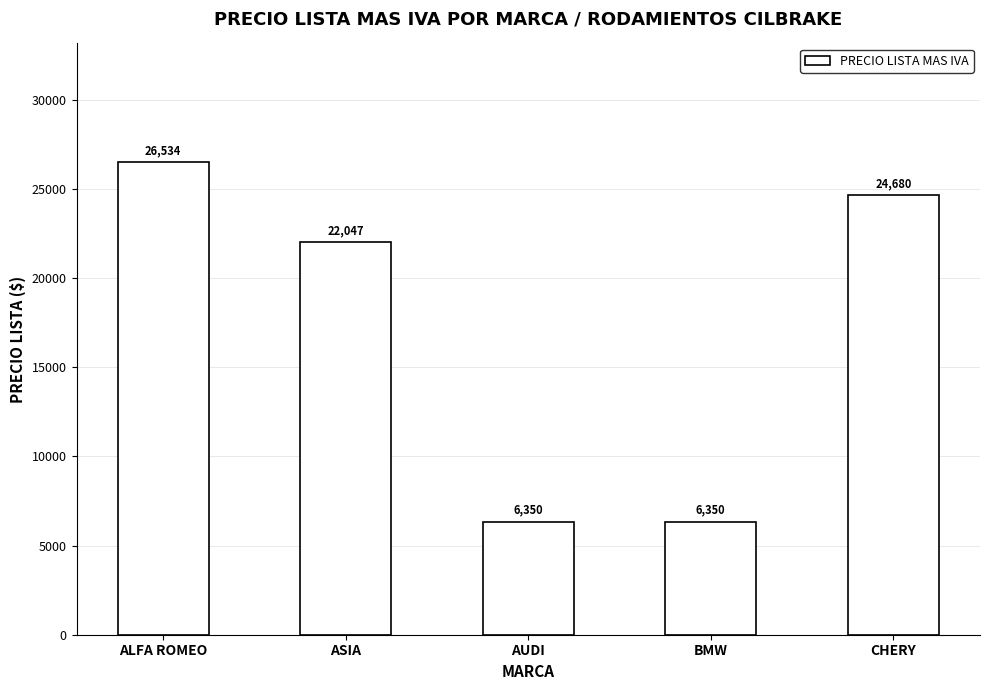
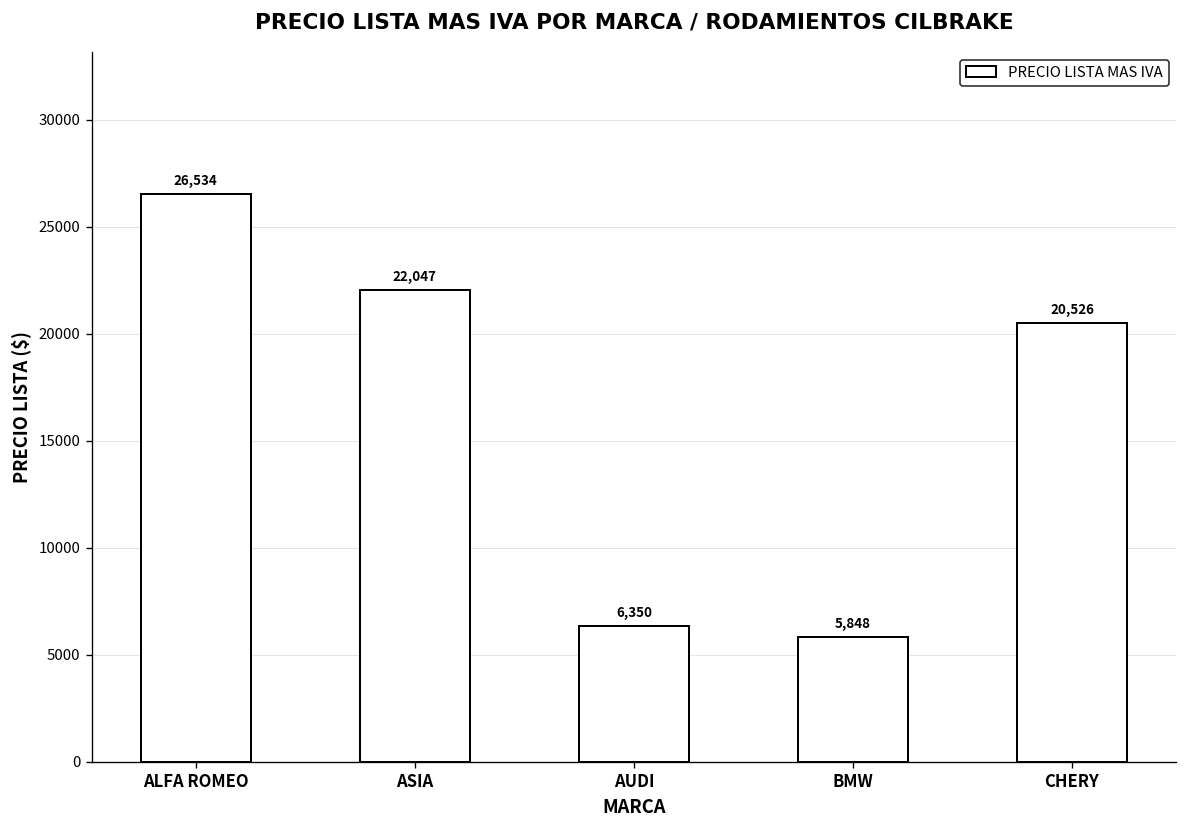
BMW: 6,350 -> 5,848
CHERY: 24,680 -> 20,526
